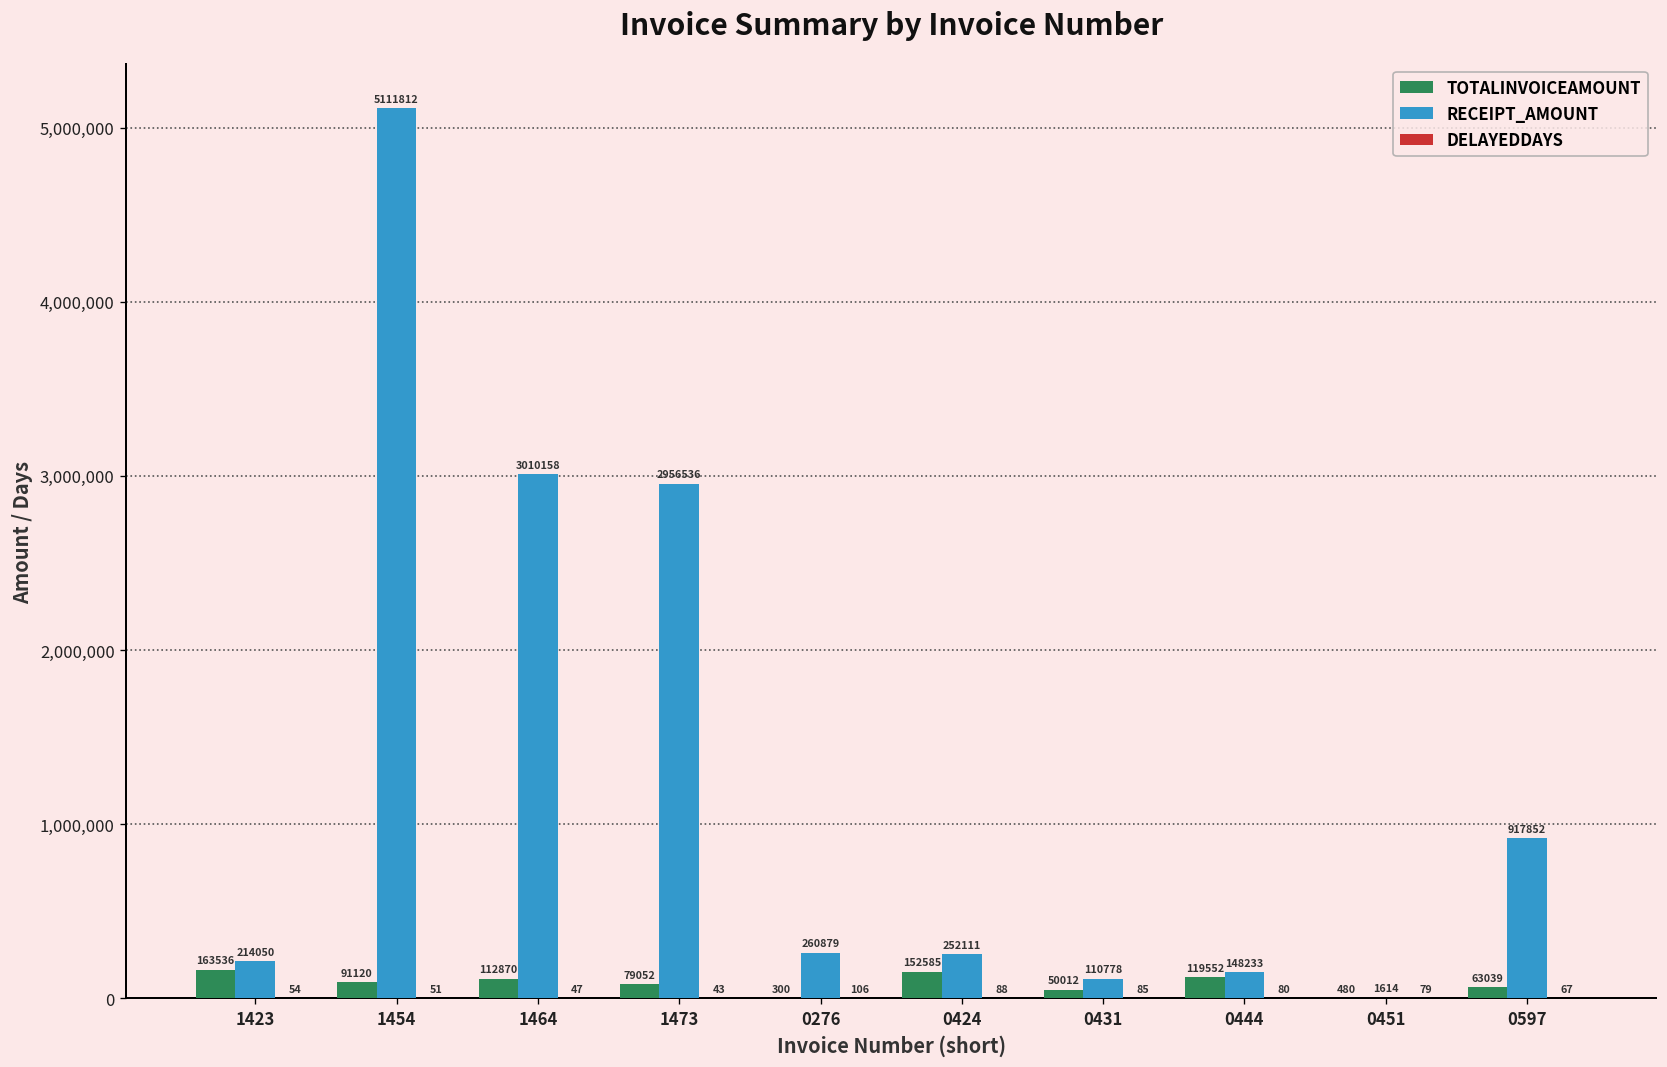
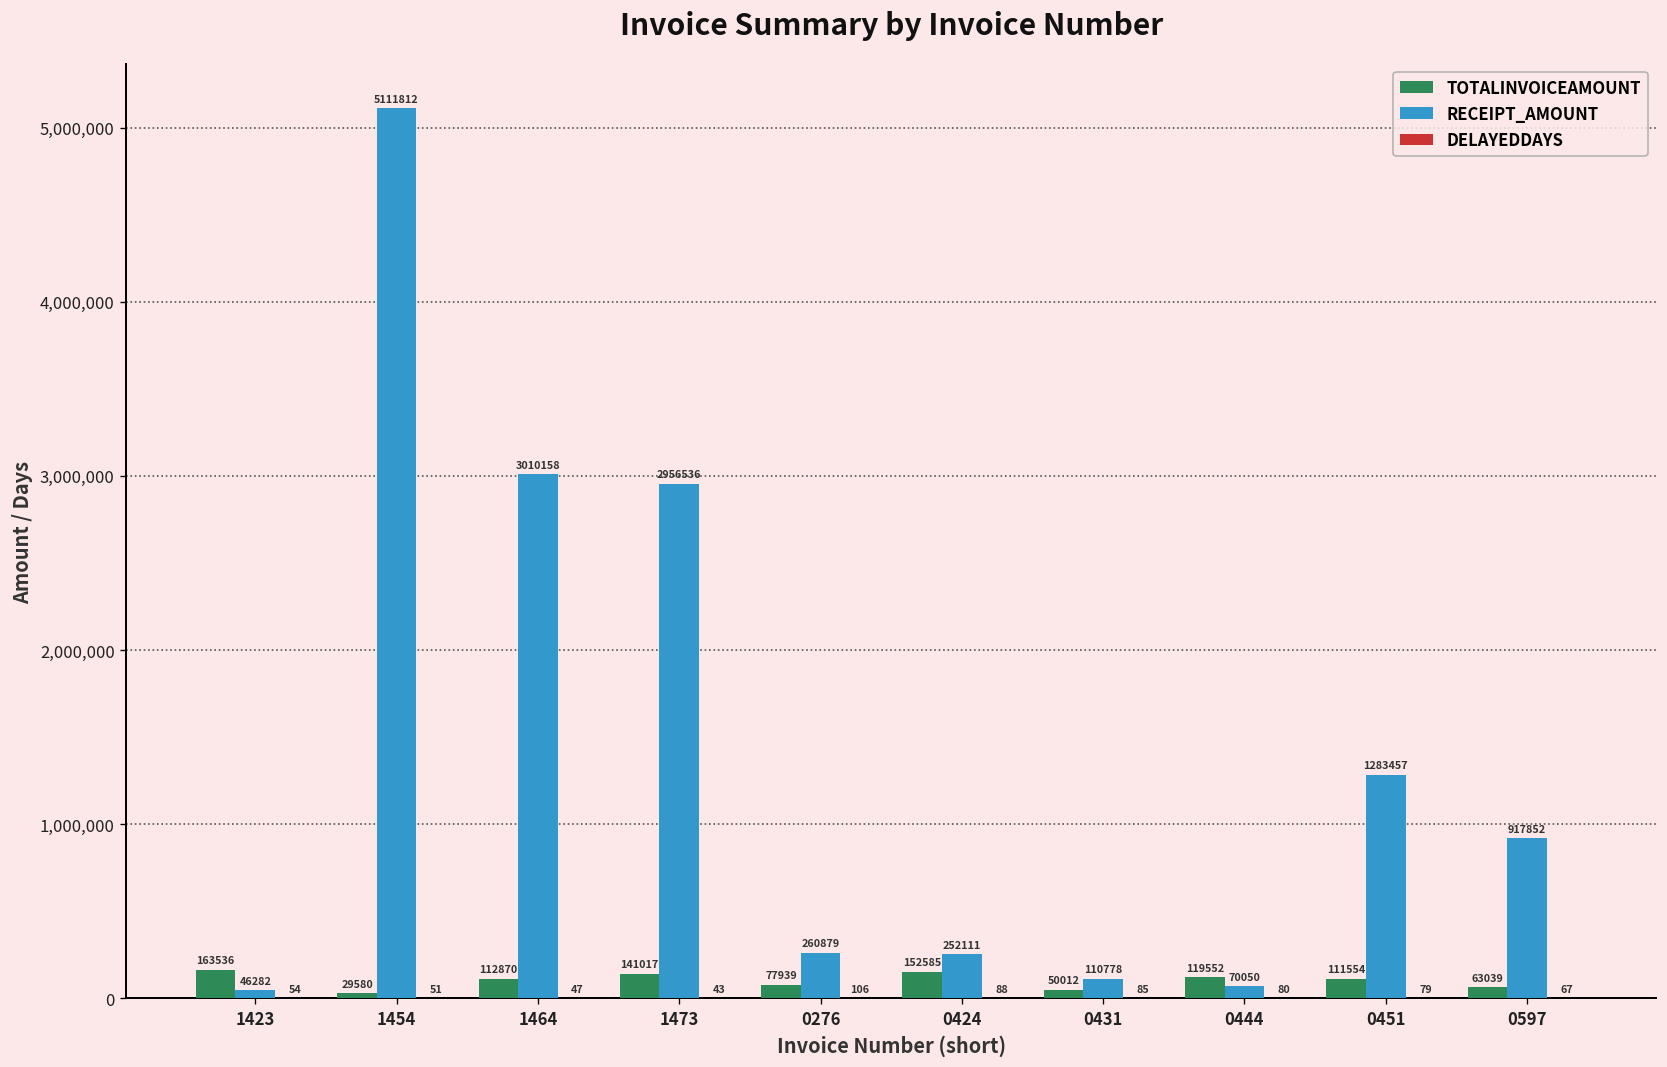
RECEIPT_AMOUNT, 1423: 214050 -> 46282
TOTALINVOICEAMOUNT, 1454: 91120 -> 29580
TOTALINVOICEAMOUNT, 1473: 79052 -> 141017
TOTALINVOICEAMOUNT, 0276: 300 -> 77939
RECEIPT_AMOUNT, 0444: 148233 -> 70050
TOTALINVOICEAMOUNT, 0451: 480 -> 111554
RECEIPT_AMOUNT, 0451: 1614 -> 1283457
